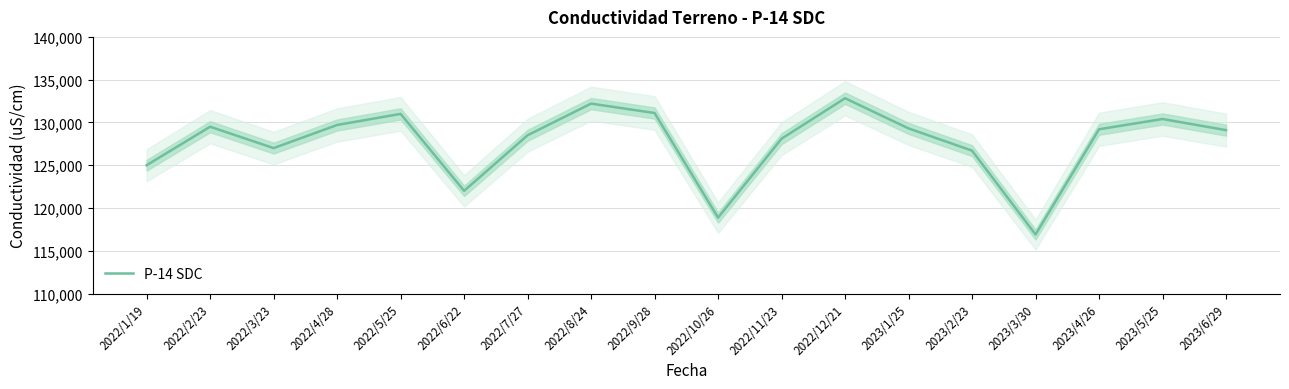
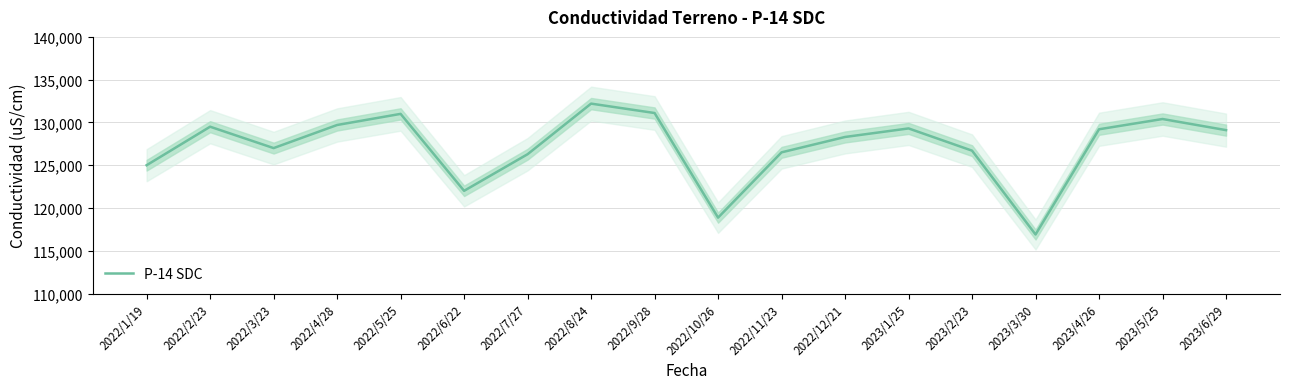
P-14 SDC, 2022/7/27: 129,000 -> 126,000
P-14 SDC, 2022/11/23: 128,000 -> 127,000
P-14 SDC, 2022/12/21: 133,000 -> 128,000
